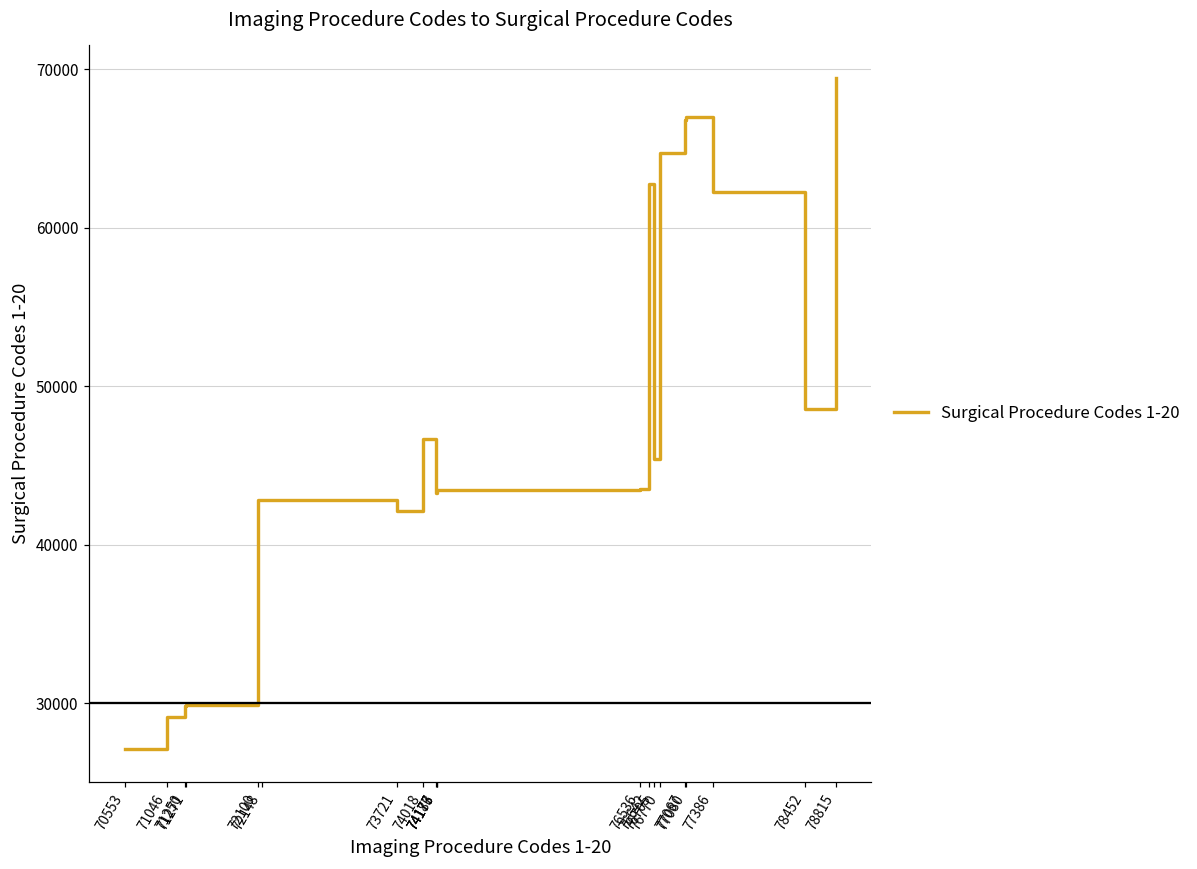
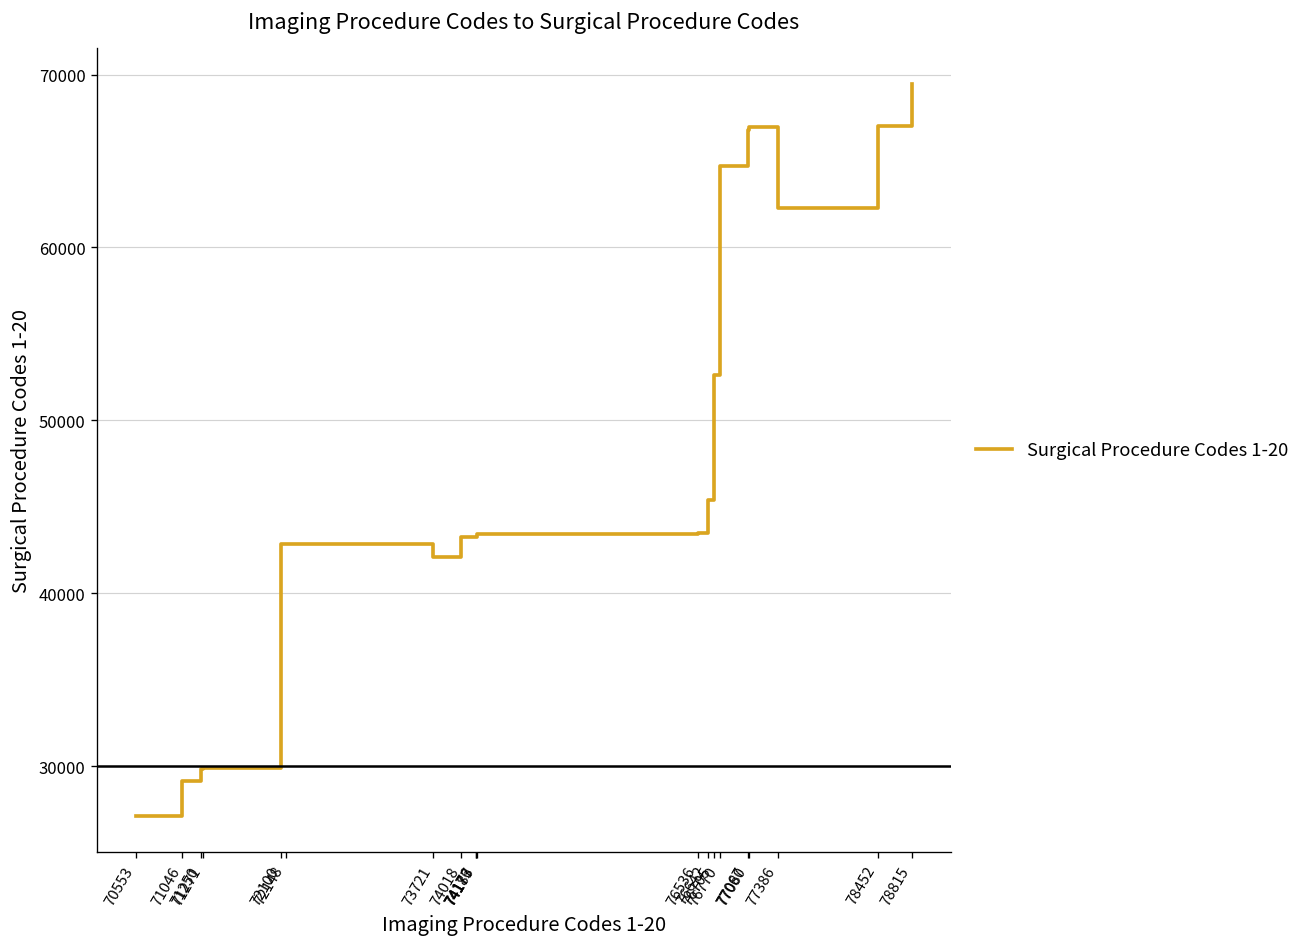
74018: 46700 -> 43200
76642: 62800 -> 45400
76705: 45400 -> 52600
78452: 48600 -> 67000
